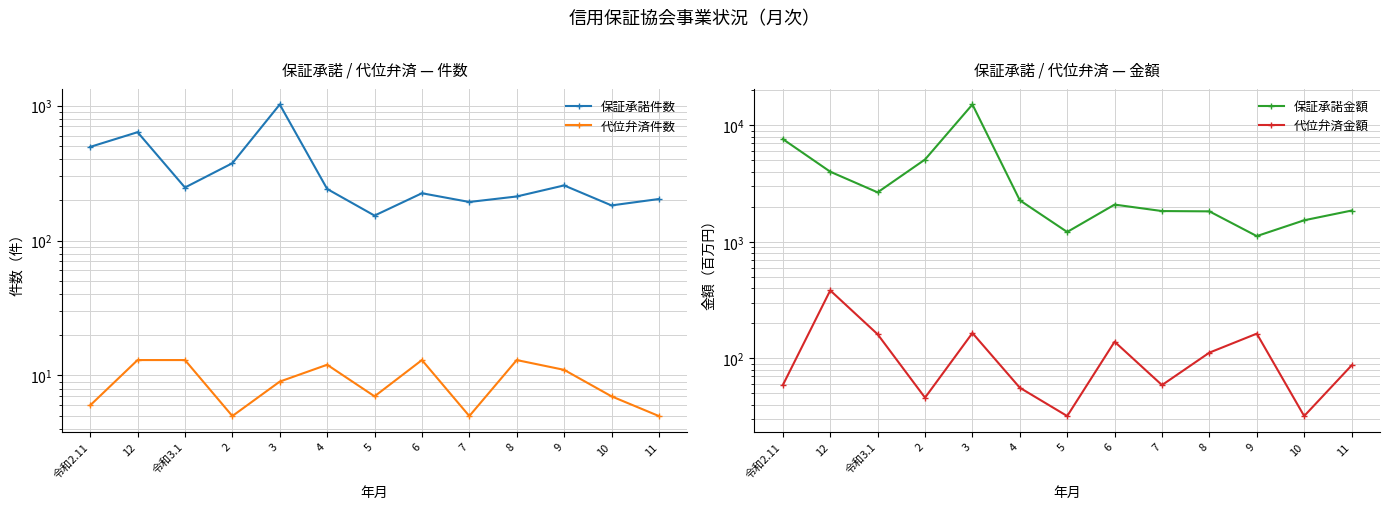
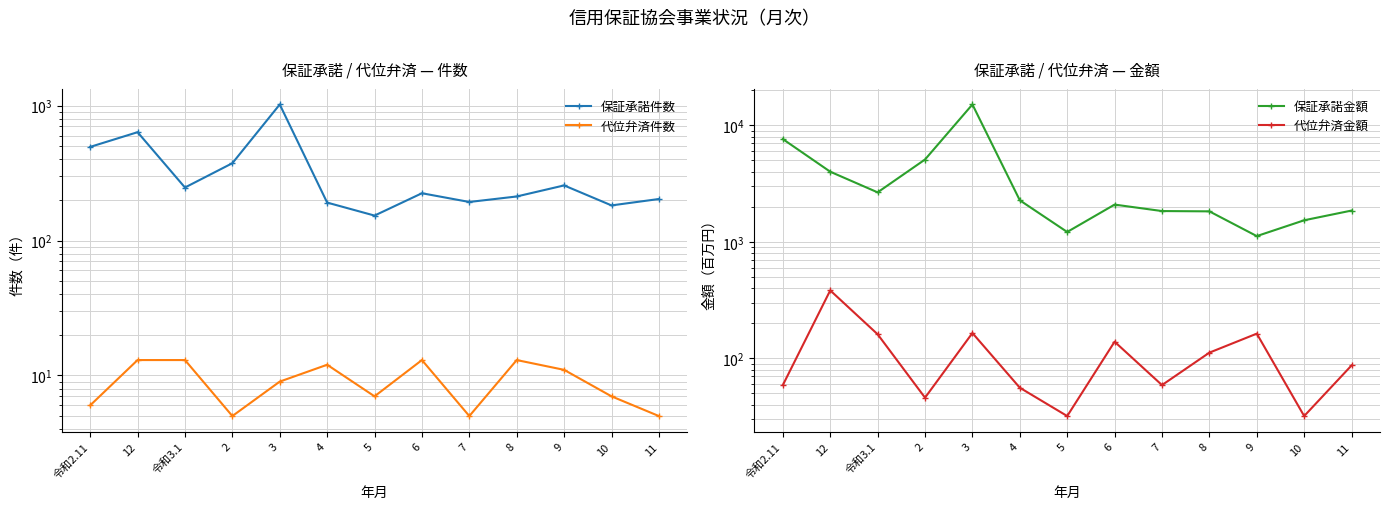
保証承諾 / 代位弁済 — 件数, 保証承諾件数, 4: 240 -> 190
